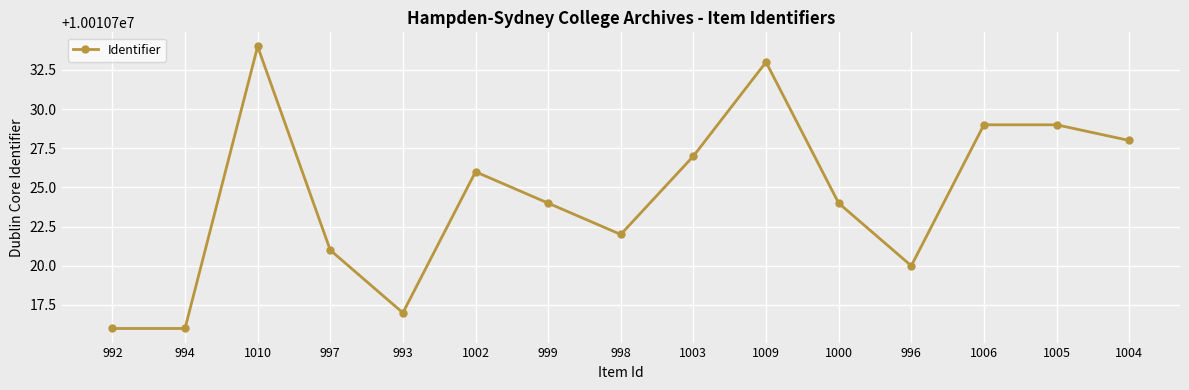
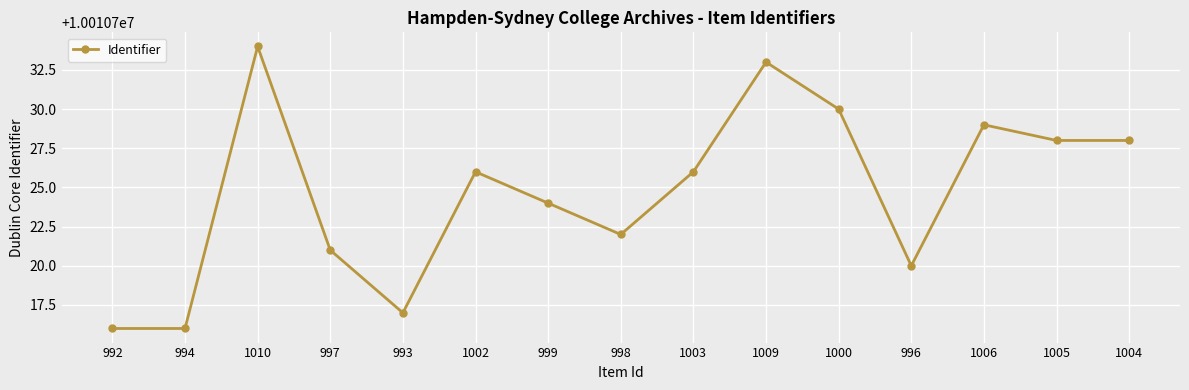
1003: 10010727 -> 10010726
1000: 10010724 -> 10010730
1005: 10010729 -> 10010728
